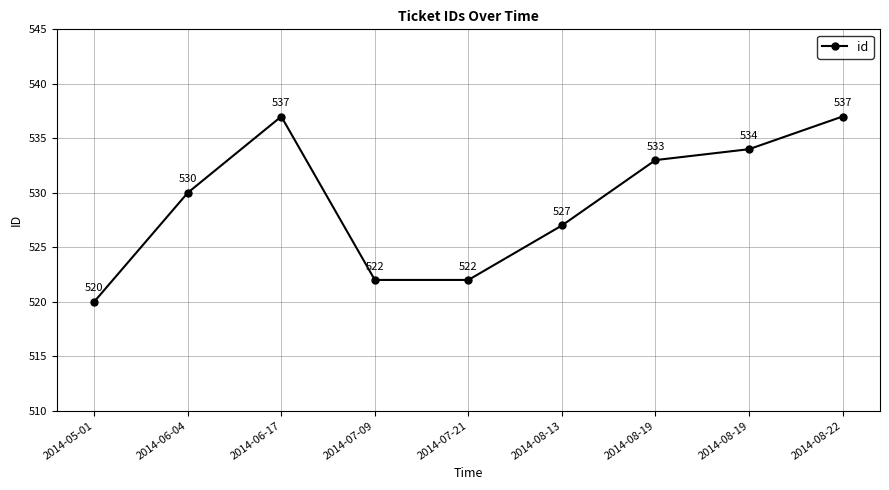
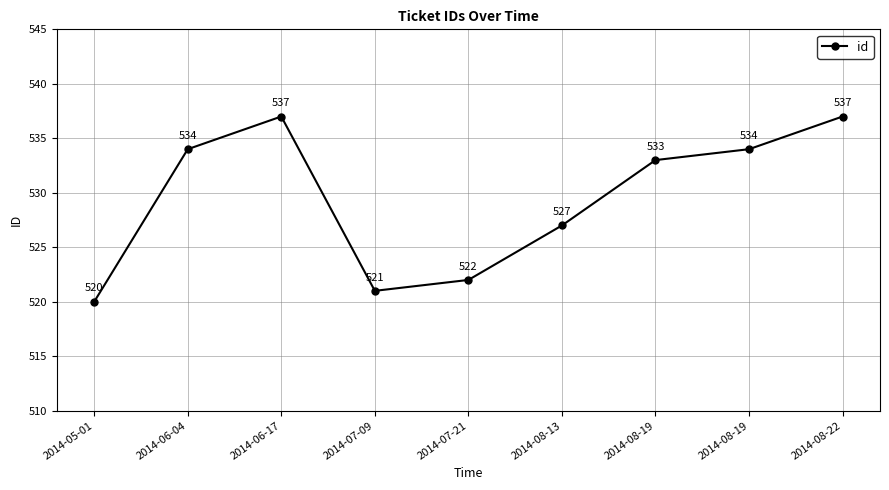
2014-06-04: 530 -> 534
2014-07-09: 522 -> 521
